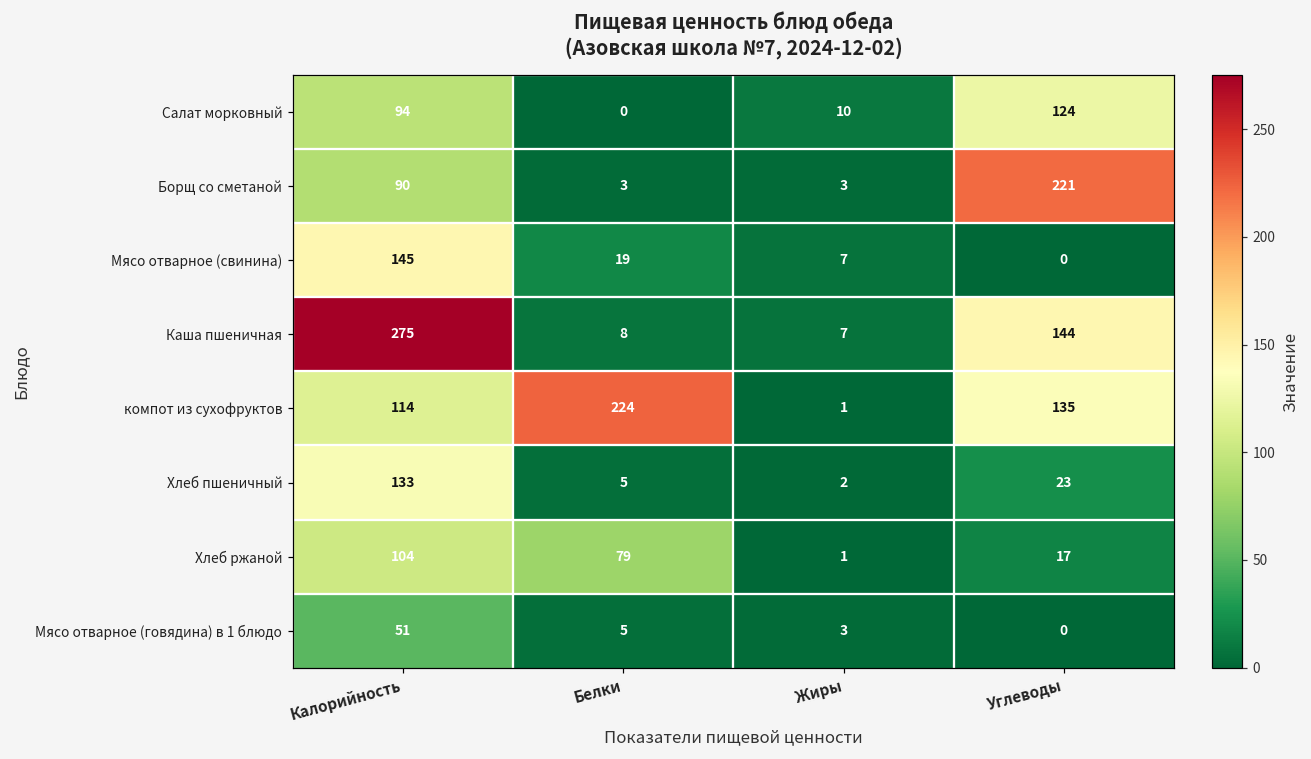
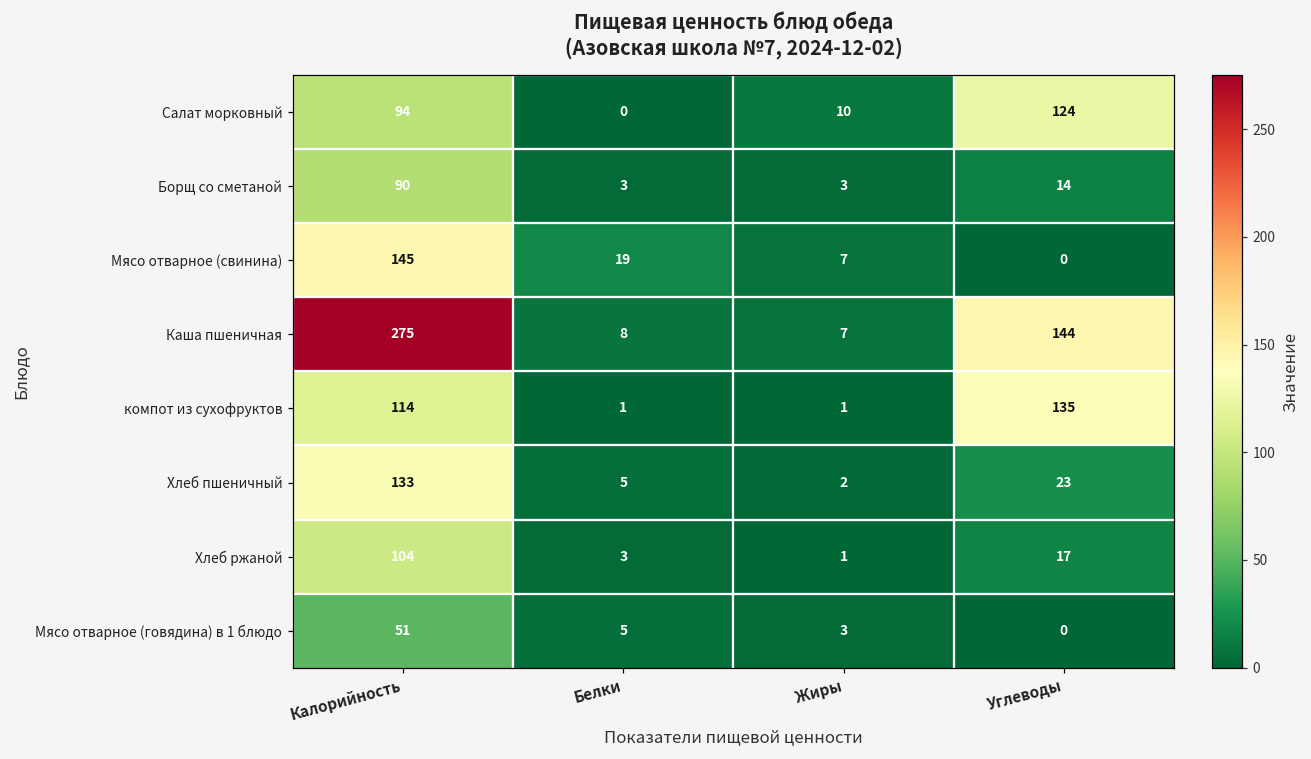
Борщ со сметаной, Углеводы: 221 -> 14
компот из сухофруктов, Белки: 224 -> 1
Хлеб ржаной, Белки: 79 -> 3
